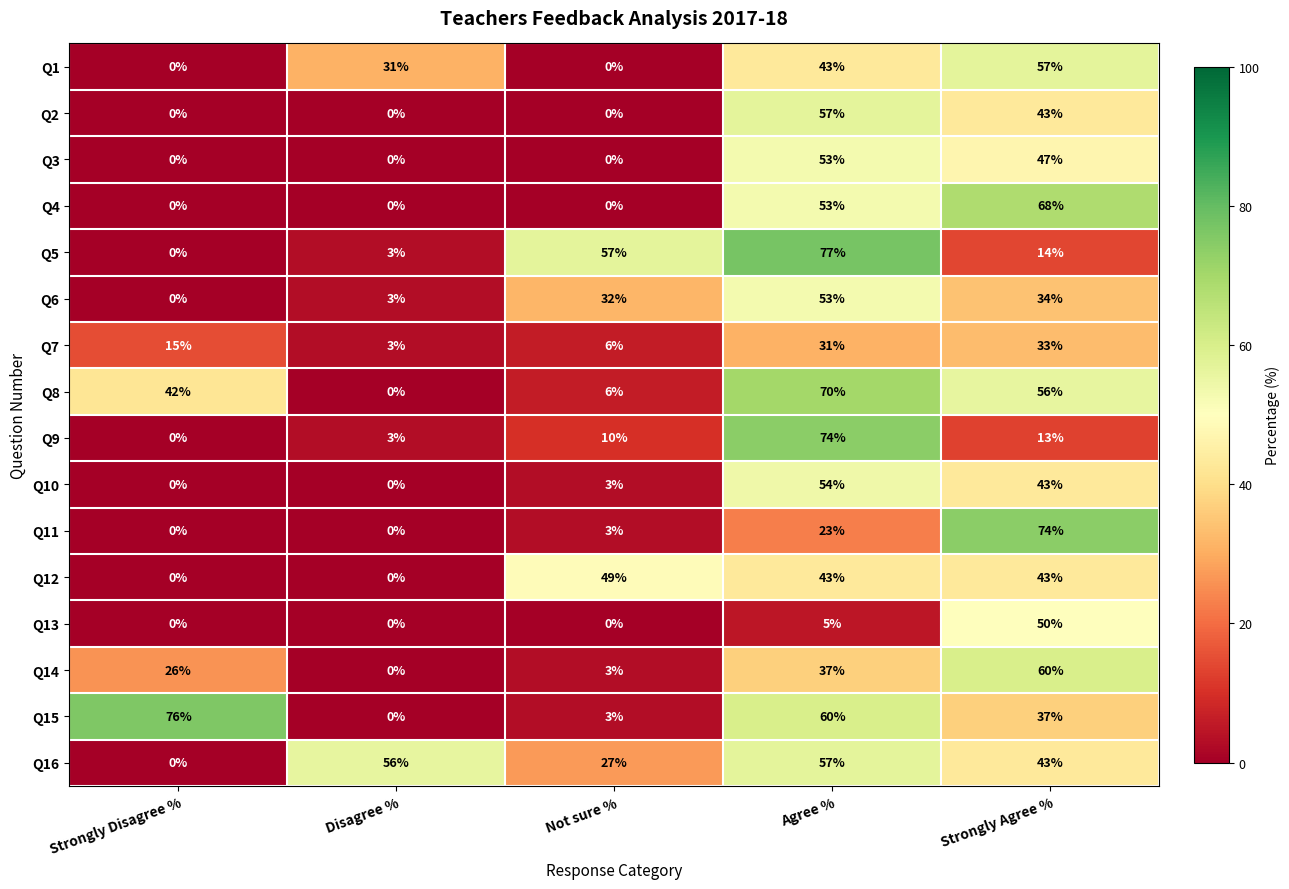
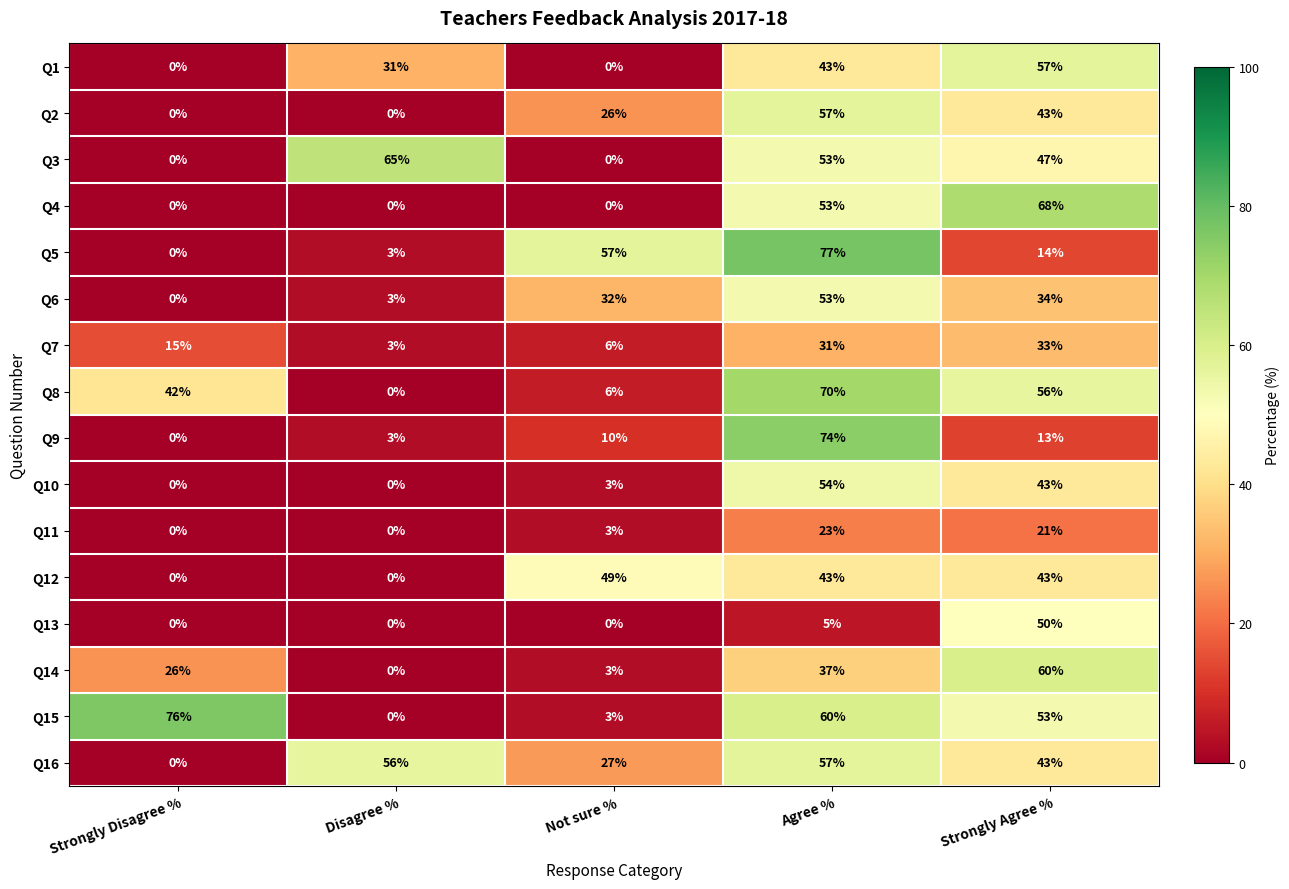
Q2, Not sure %: 0% -> 26%
Q3, Disagree %: 0% -> 65%
Q11, Strongly Agree %: 74% -> 21%
Q15, Strongly Agree %: 37% -> 53%
